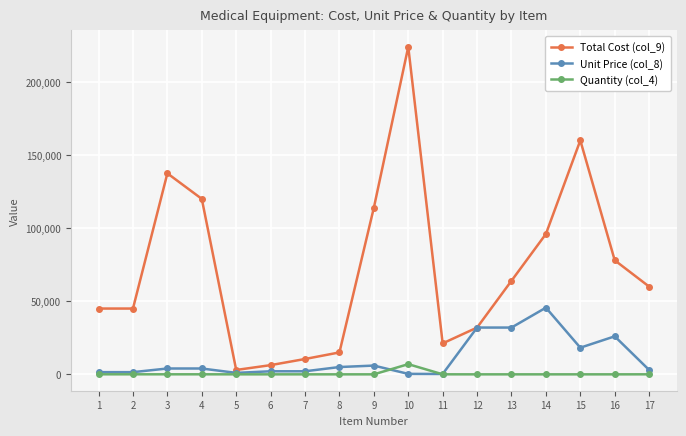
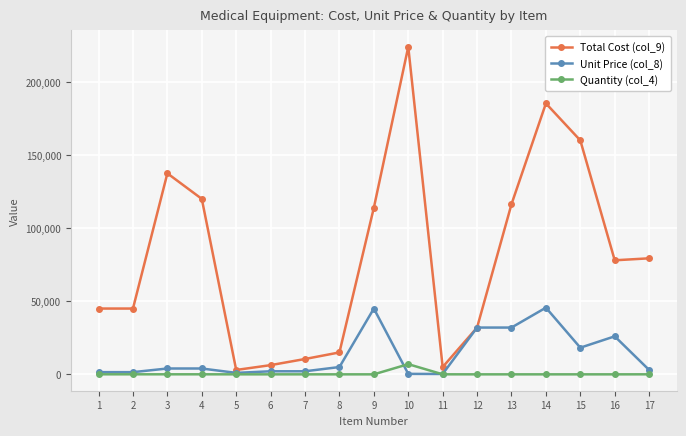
Unit Price (col_8), 9: 6,000 -> 45,000
Total Cost (col_9), 11: 21,000 -> 5,000
Total Cost (col_9), 13: 64,000 -> 116,000
Total Cost (col_9), 14: 96,000 -> 185,000
Total Cost (col_9), 17: 60,000 -> 79,000
